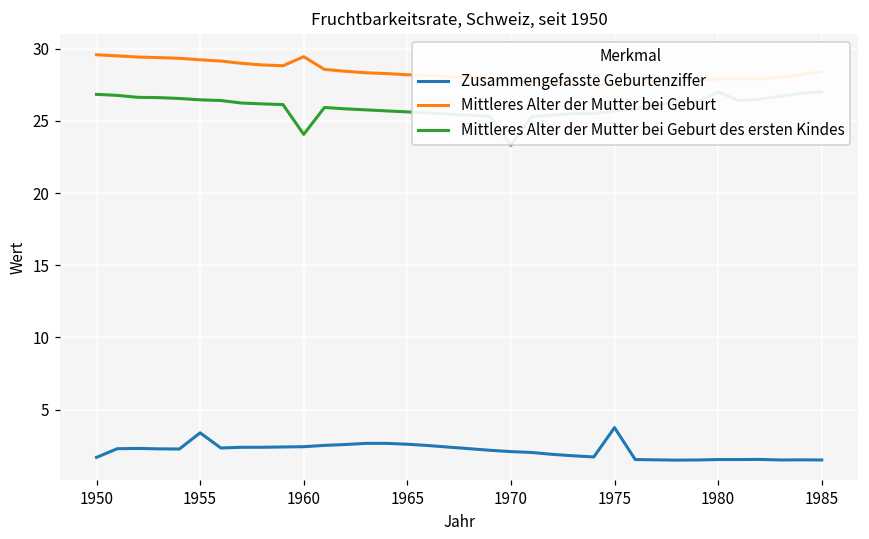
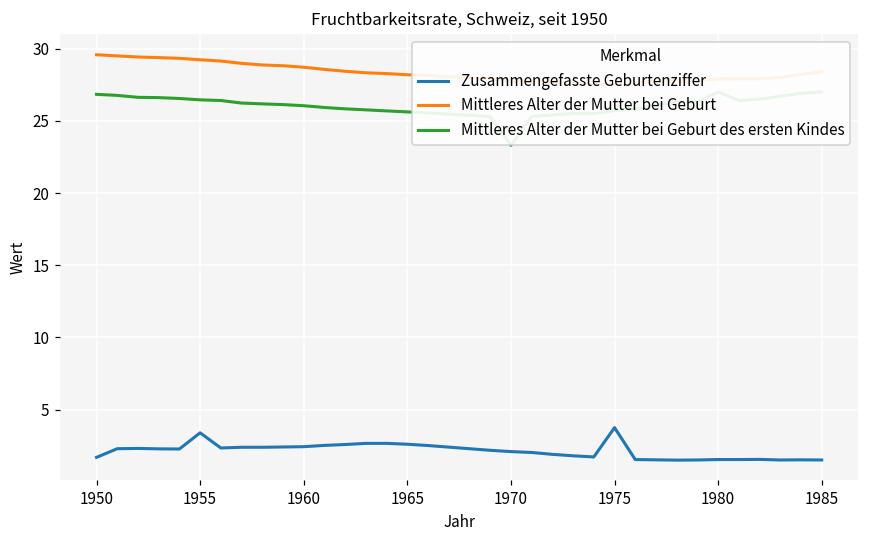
Mittleres Alter der Mutter bei Geburt, 1960: 29.4 -> 28.7
Mittleres Alter der Mutter bei Geburt des ersten Kindes, 1960: 24.1 -> 26.0
